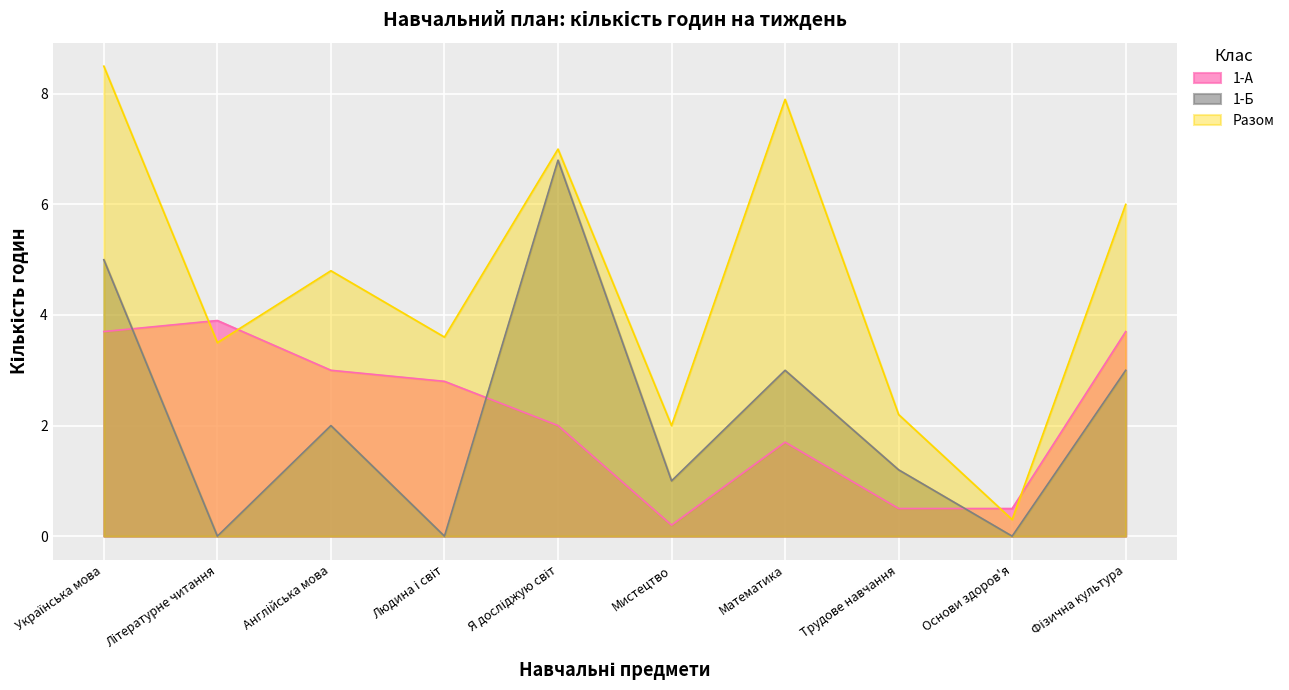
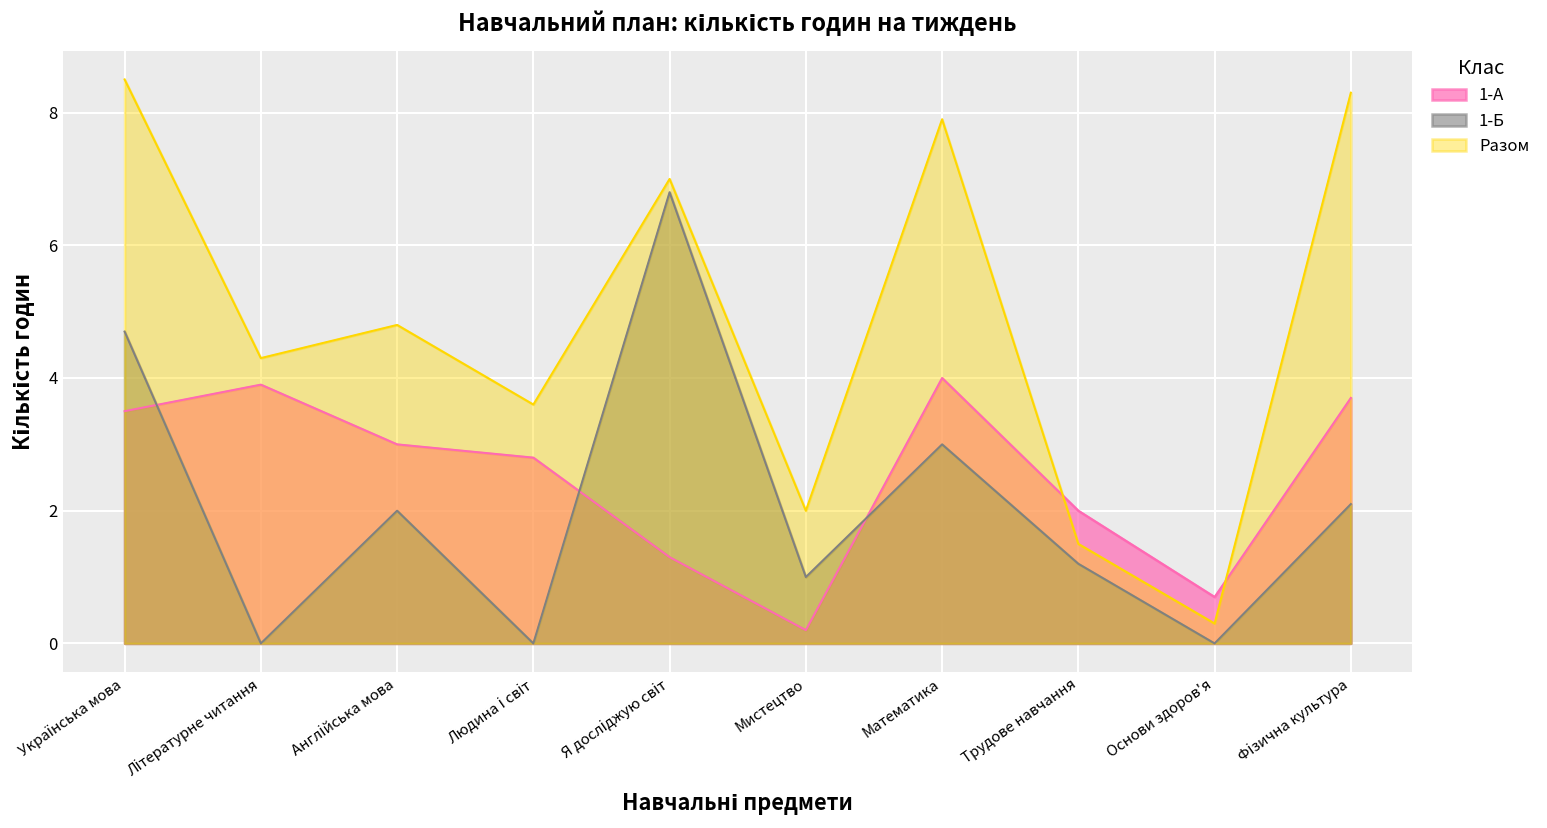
1-А, Українська мова: 3.7 -> 3.5
1-Б, Українська мова: 5.0 -> 4.7
Разом, Літературне читання: 3.5 -> 4.3
1-А, Я досліджую світ: 2.0 -> 1.3
1-А, Математика: 1.7 -> 4.0
1-А, Трудове навчання: 0.5 -> 2.0
Разом, Трудове навчання: 2.2 -> 1.5
1-А, Основи здоров'я: 0.5 -> 0.7
1-Б, Фізична культура: 3.0 -> 2.1
Разом, Фізична культура: 6.0 -> 8.3
